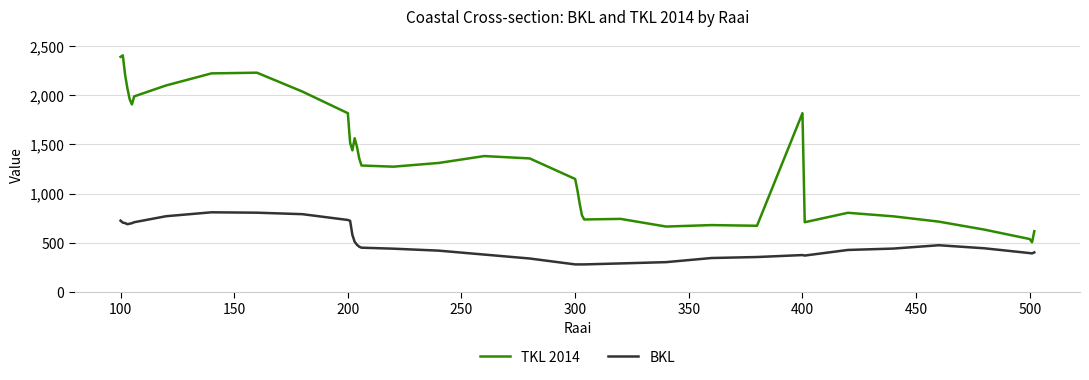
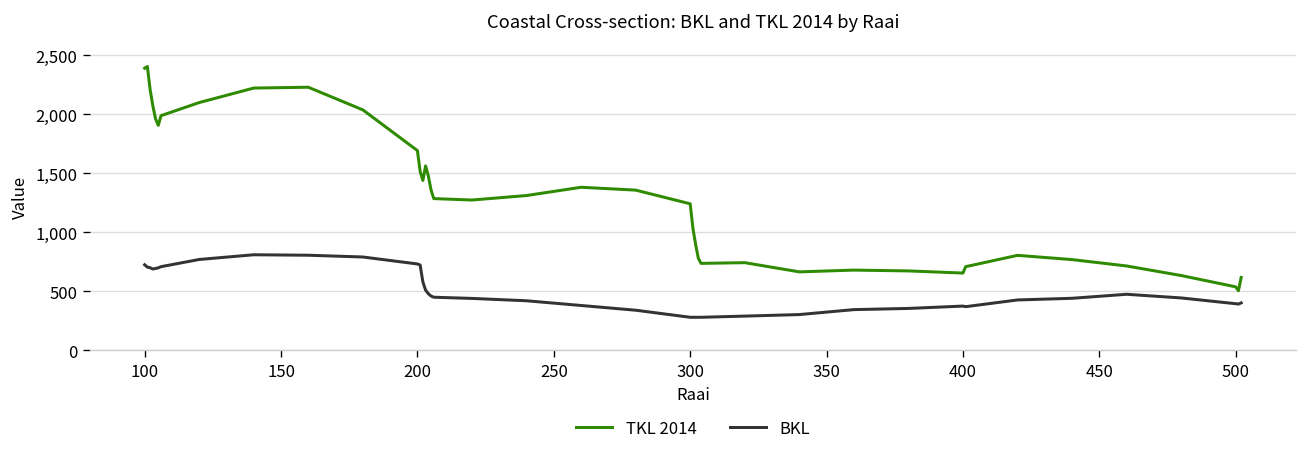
TKL 2014, 200: 1,800 -> 1,700
TKL 2014, 300: 1,100 -> 1,200
TKL 2014, 400: 1,800 -> 700
